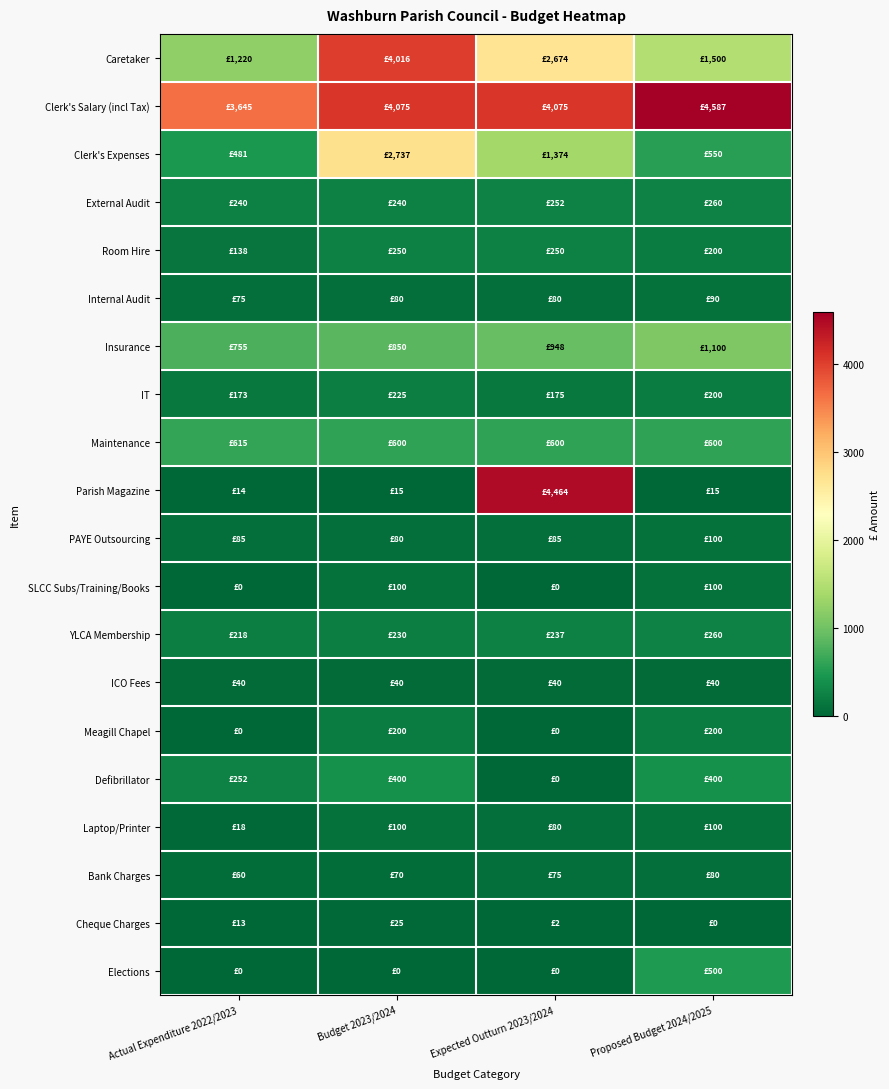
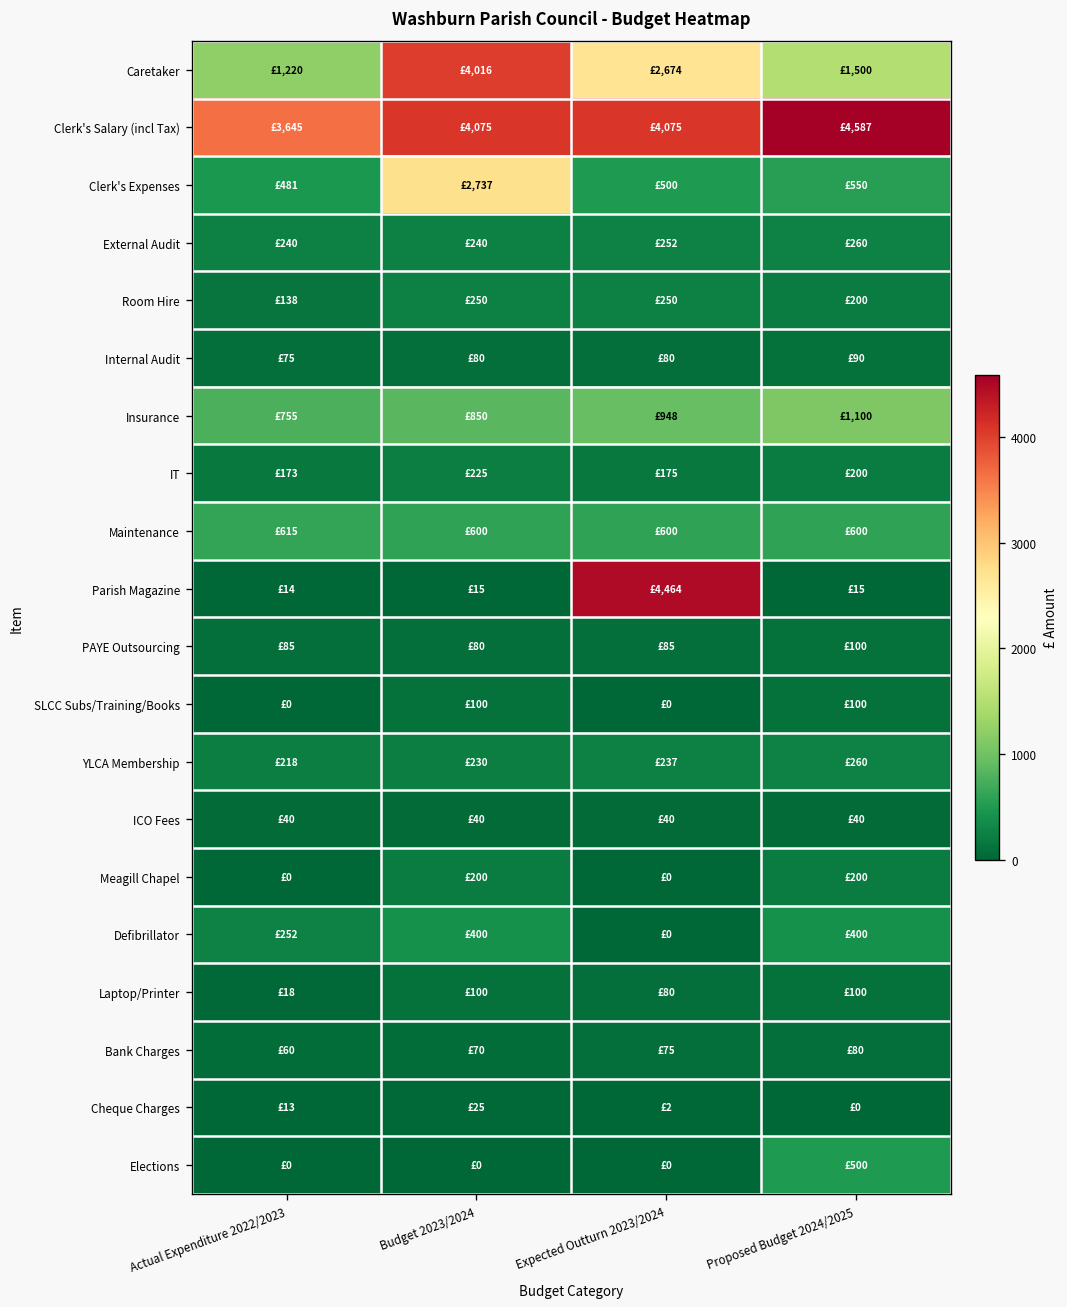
Clerk's Expenses, Expected Outturn 2023/2024: £1,374 -> £500
